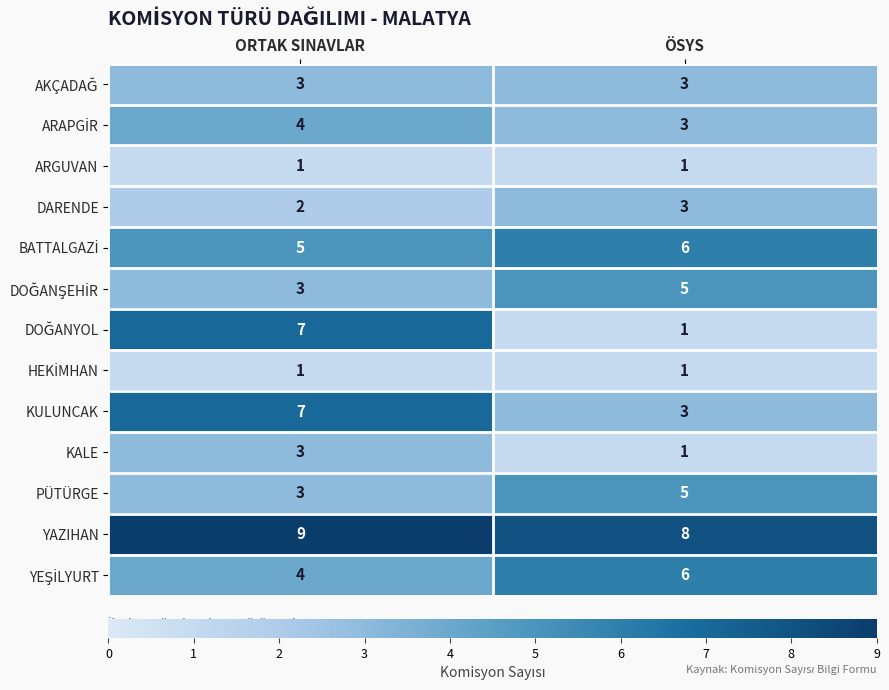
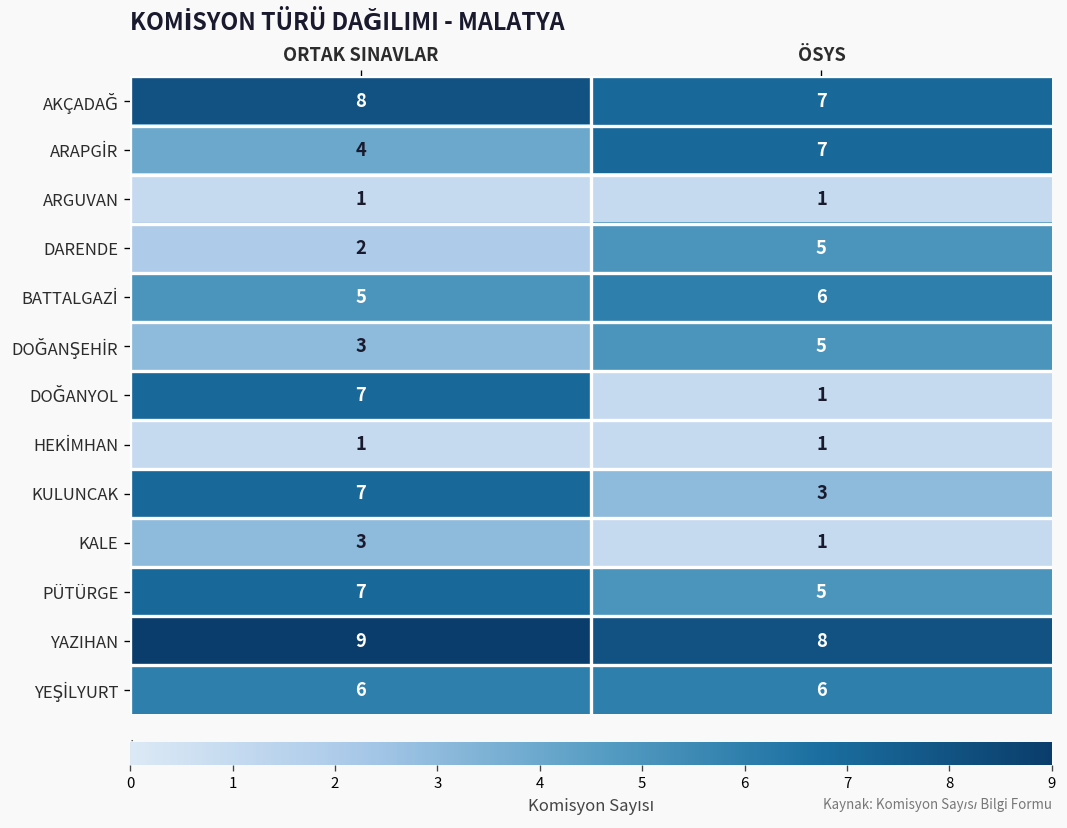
AKÇADAĞ, ORTAK SINAVLAR: 3 -> 8
AKÇADAĞ, ÖSYS: 3 -> 7
ARAPGİR, ÖSYS: 3 -> 7
DARENDE, ÖSYS: 3 -> 5
PÜTÜRGE, ORTAK SINAVLAR: 3 -> 7
YEŞİLYURT, ORTAK SINAVLAR: 4 -> 6
